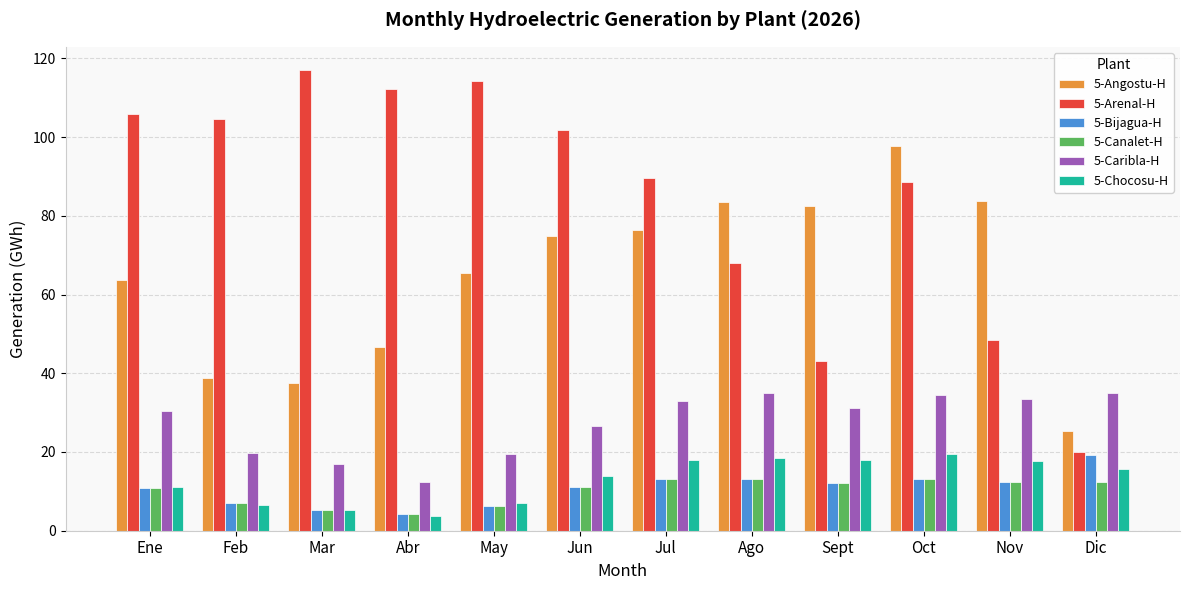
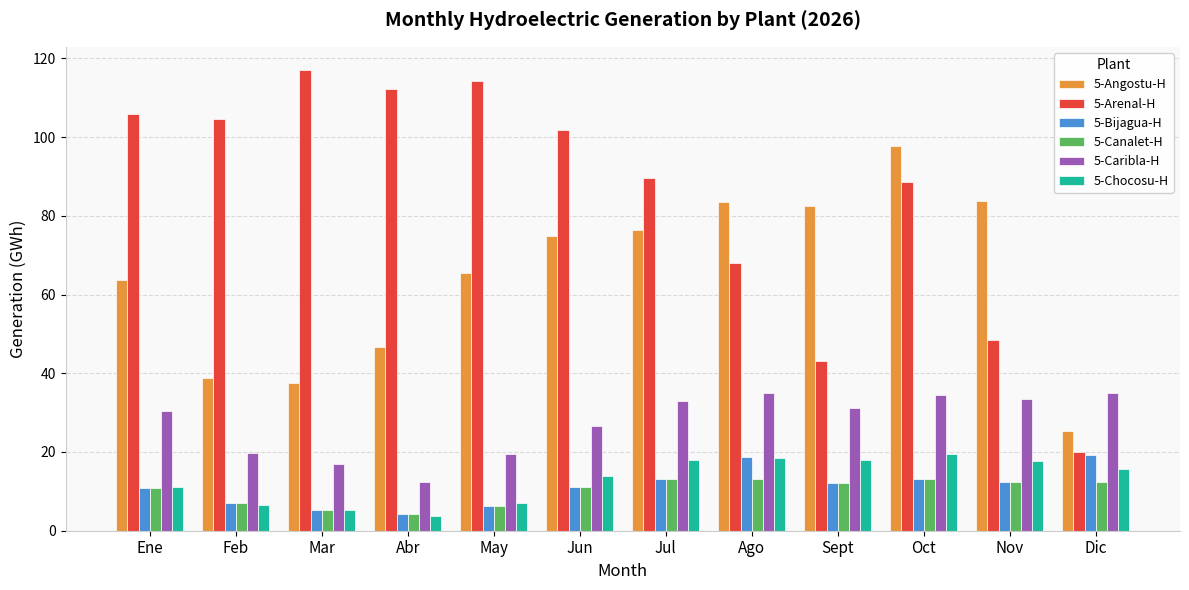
5-Bijagua-H, Ago: 13 -> 19
